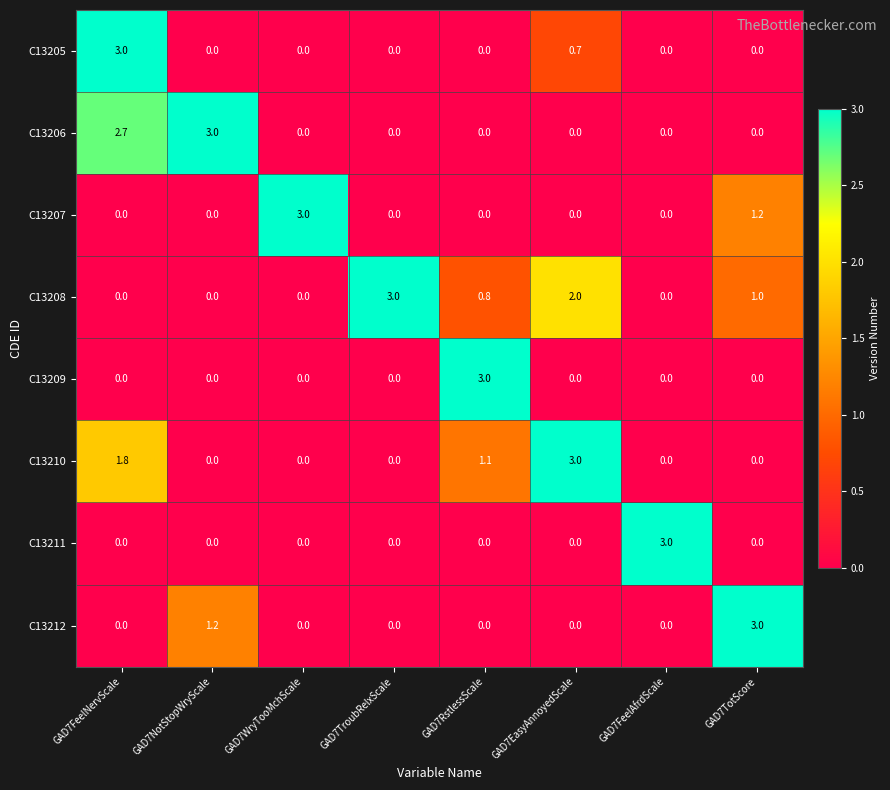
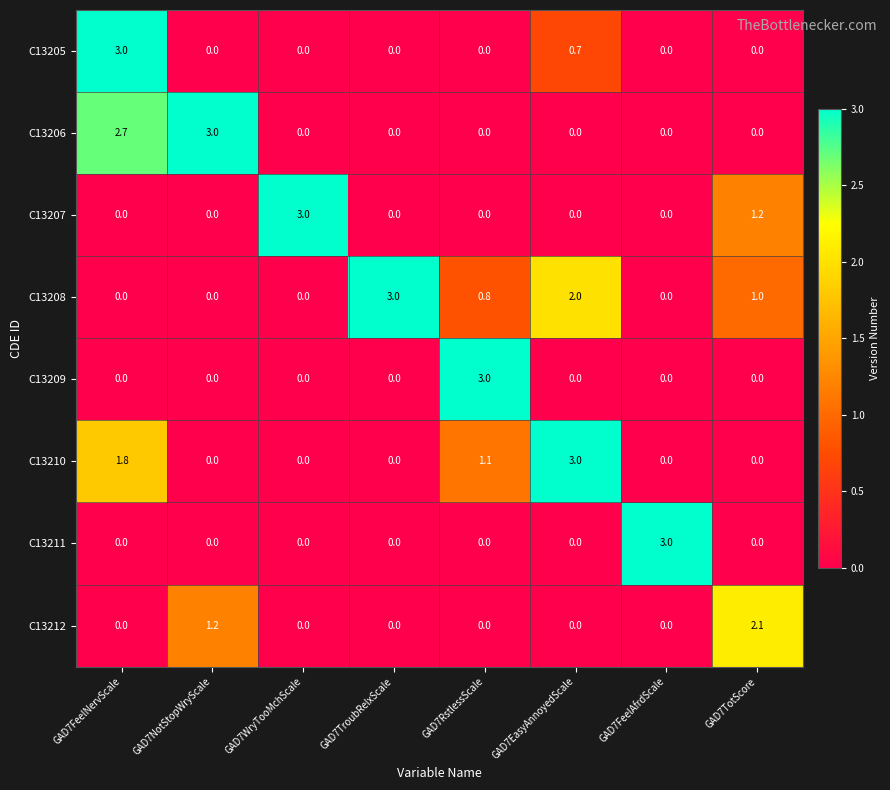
C13212, GAD7TotScore: 3.0 -> 2.1
